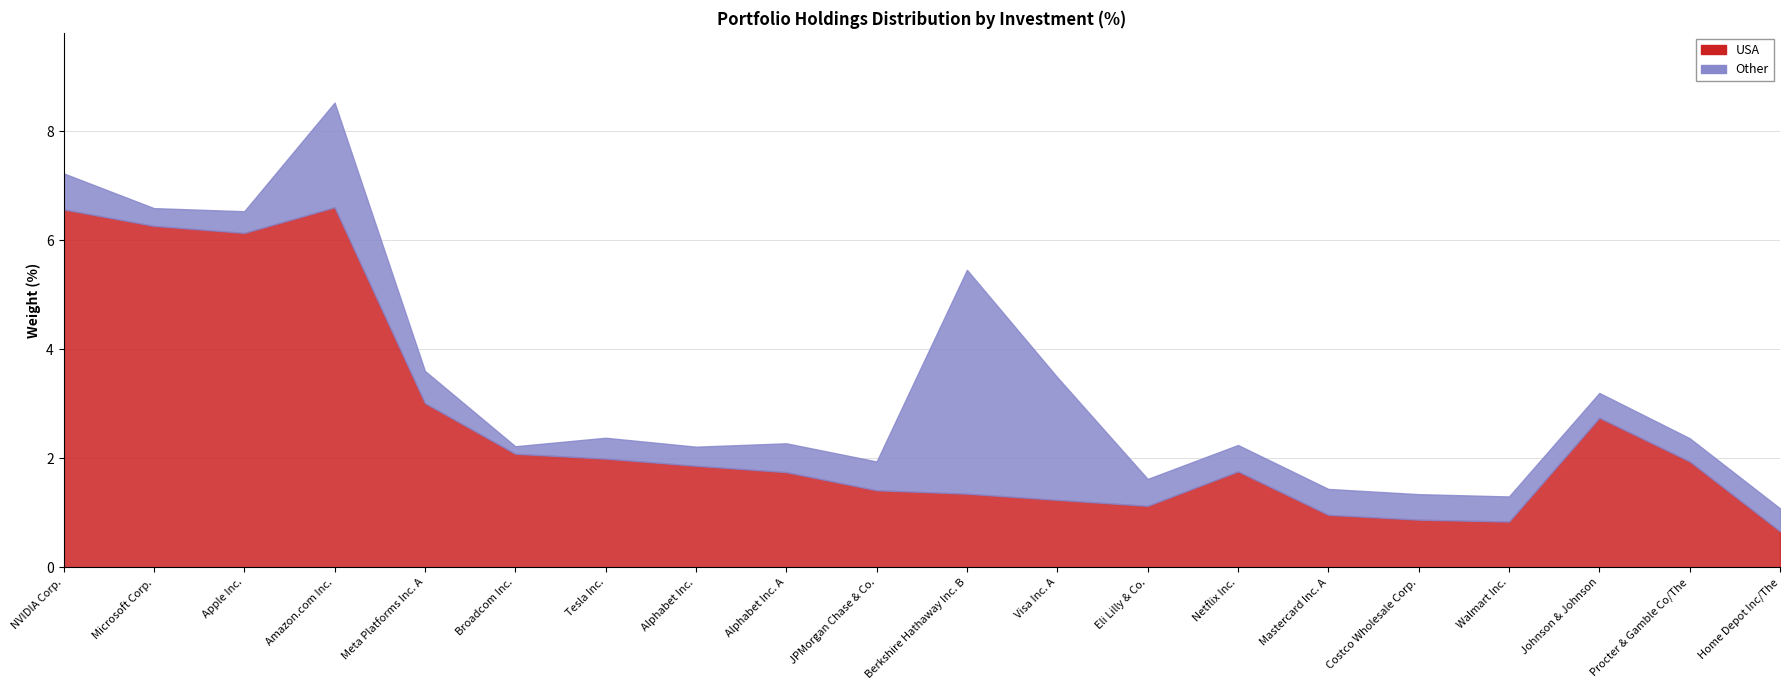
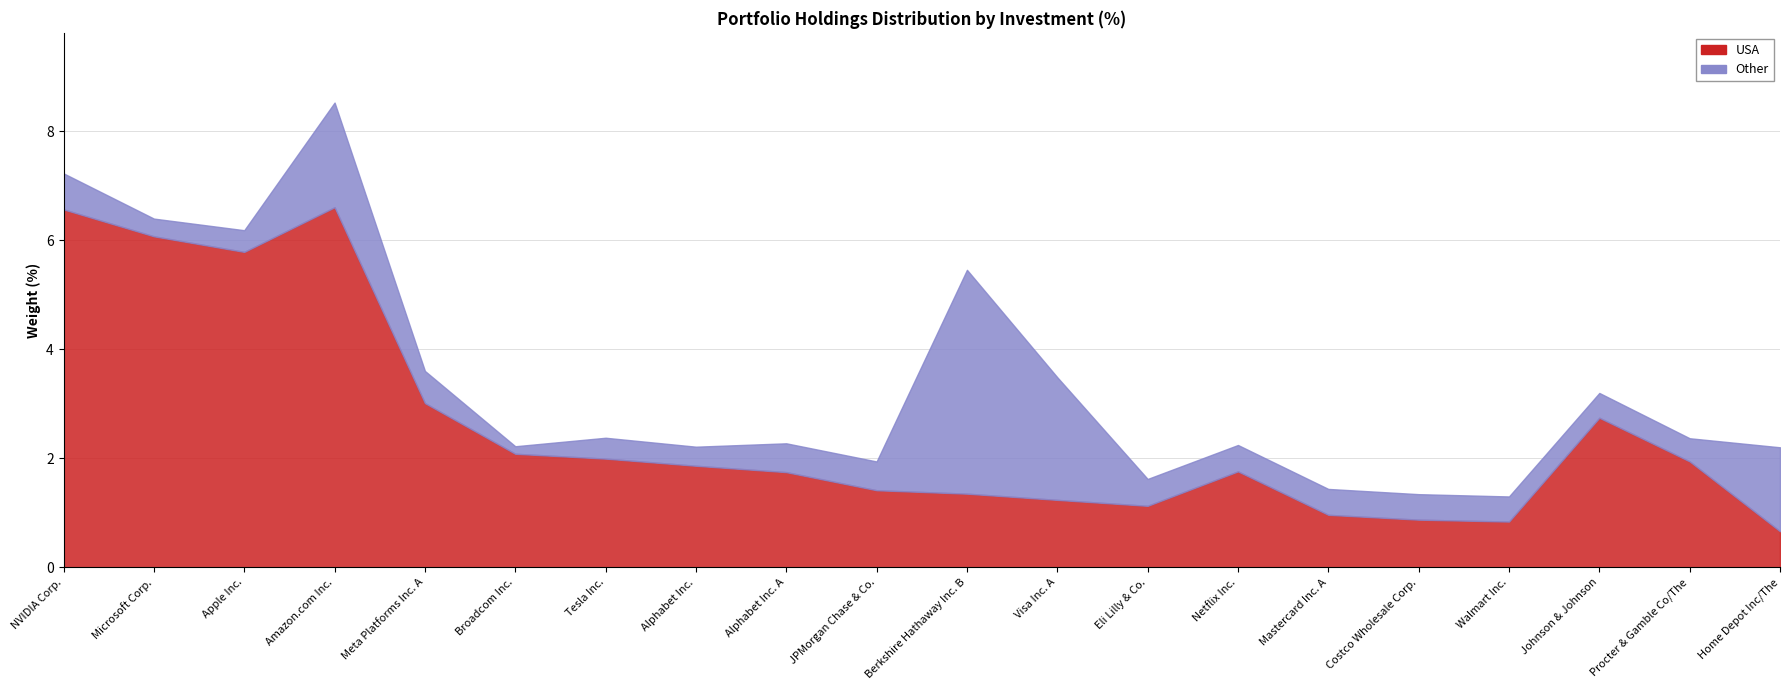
USA, Microsoft Corp.: 6.3 -> 6.1
USA, Apple Inc.: 6.1 -> 5.8
Other, Home Depot Inc/The: 0.4 -> 1.5
